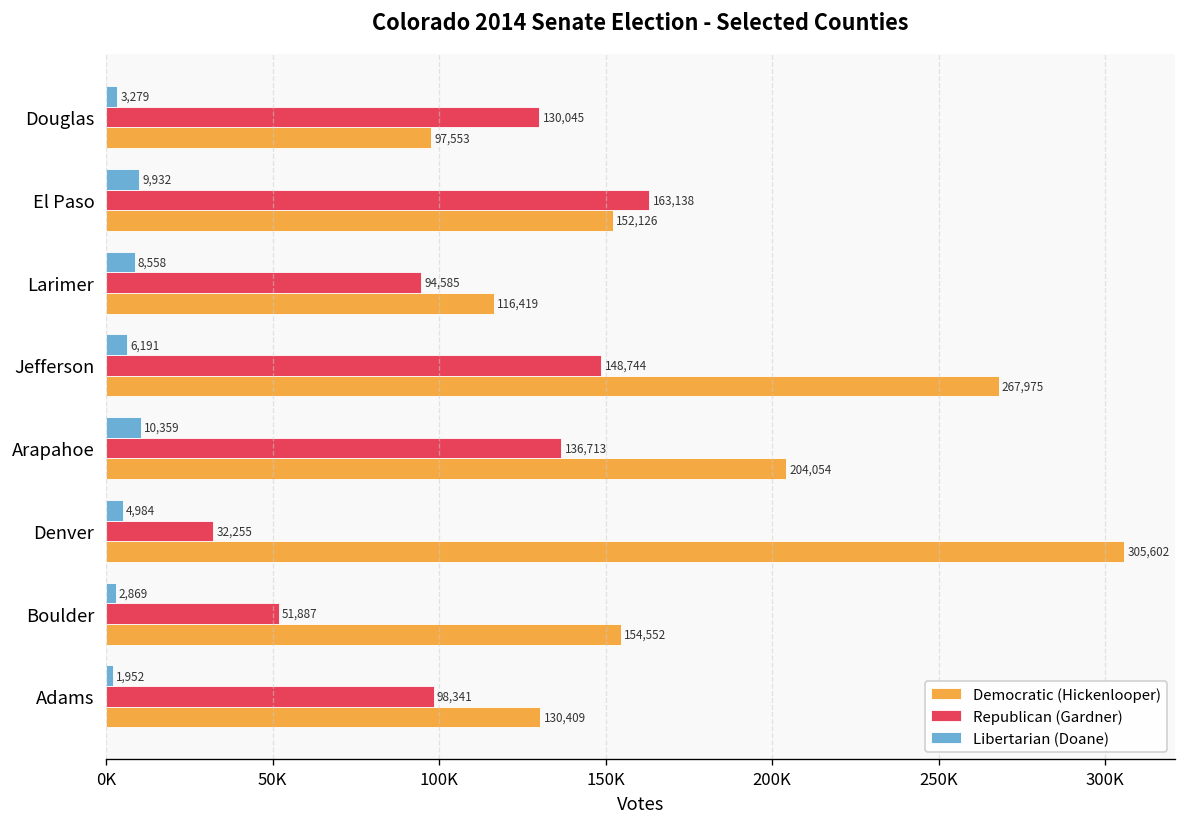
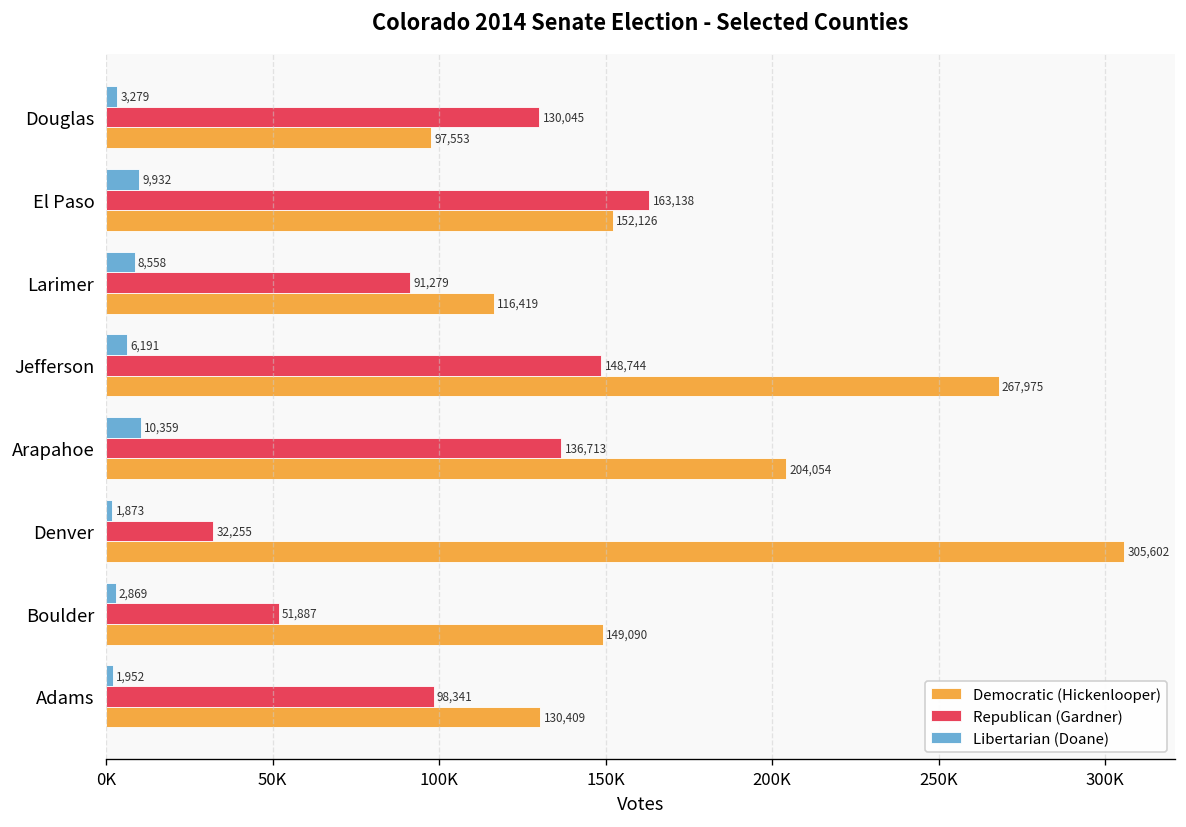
Republican (Gardner), Larimer: 94,585 -> 91,279
Libertarian (Doane), Denver: 4,984 -> 1,873
Democratic (Hickenlooper), Boulder: 154,552 -> 149,090
